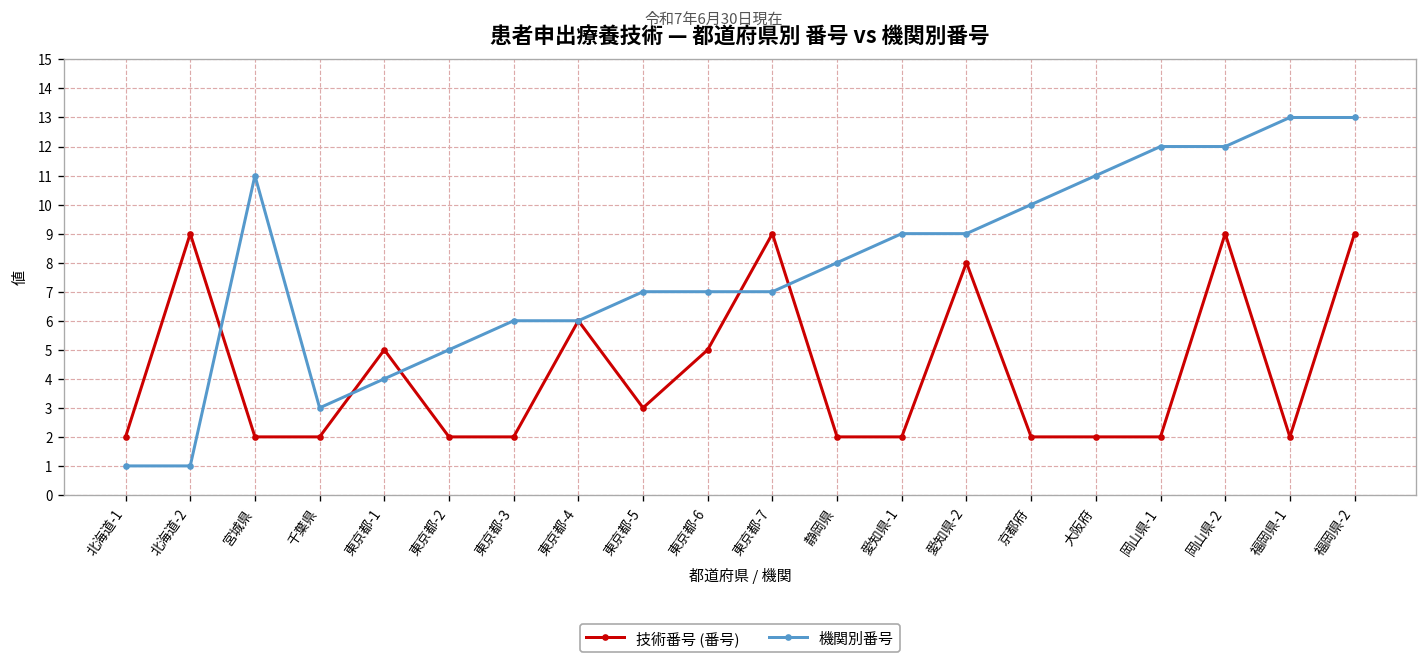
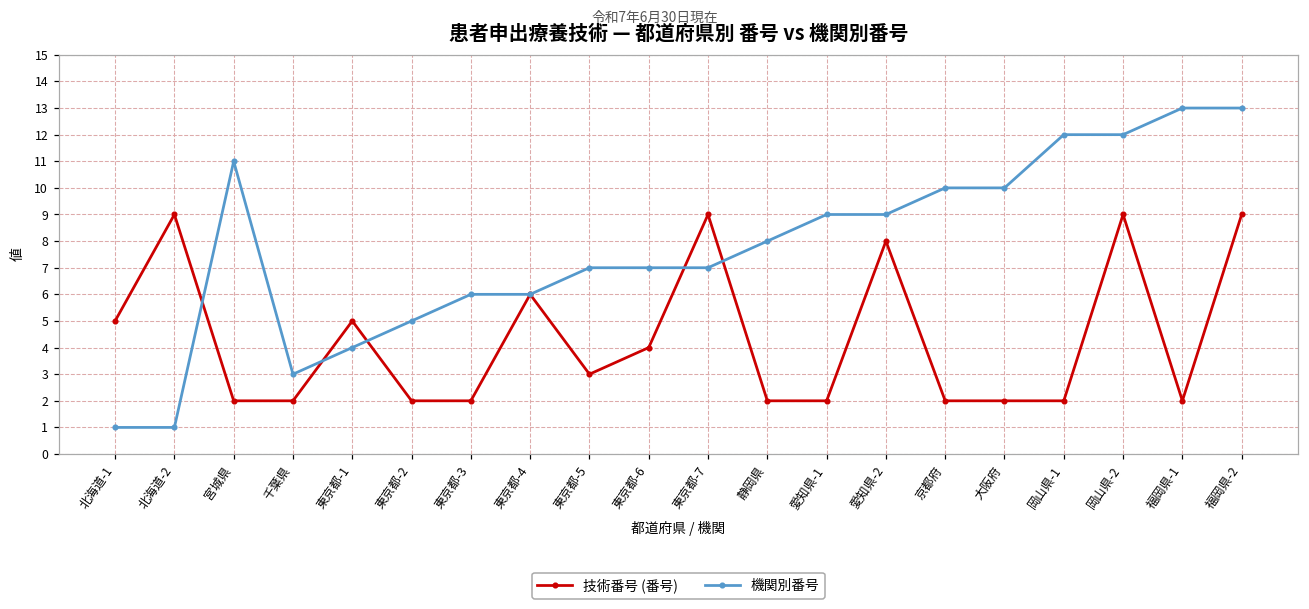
技術番号 (番号), 北海道-1: 2 -> 5
技術番号 (番号), 東京都-6: 5 -> 4
機関別番号, 大阪府: 11 -> 10
